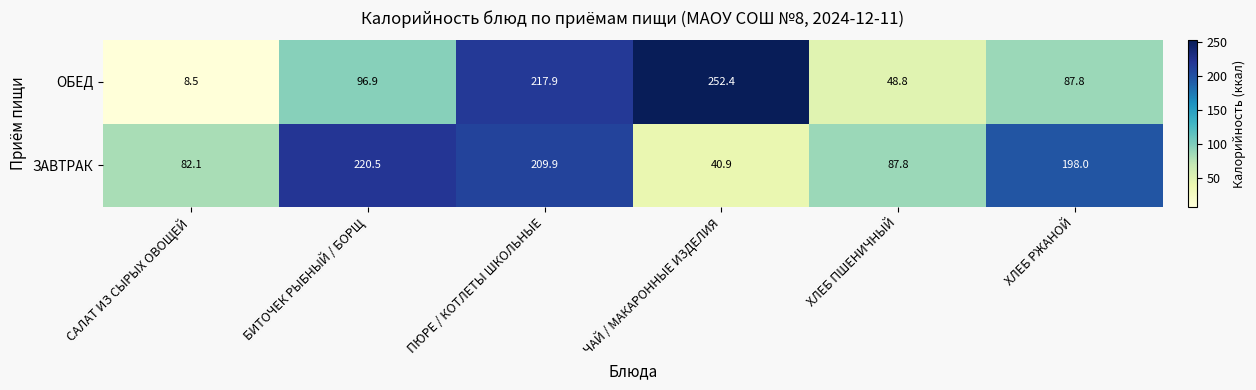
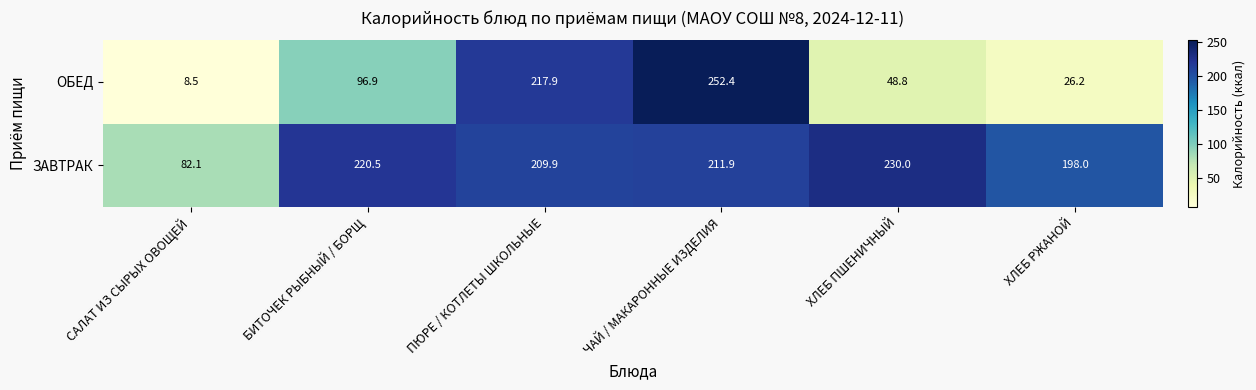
ОБЕД, ХЛЕБ РЖАНОЙ: 87.8 -> 26.2
ЗАВТРАК, ЧАЙ / МАКАРОННЫЕ ИЗДЕЛИЯ: 40.9 -> 211.9
ЗАВТРАК, ХЛЕБ ПШЕНИЧНЫЙ: 87.8 -> 230.0
